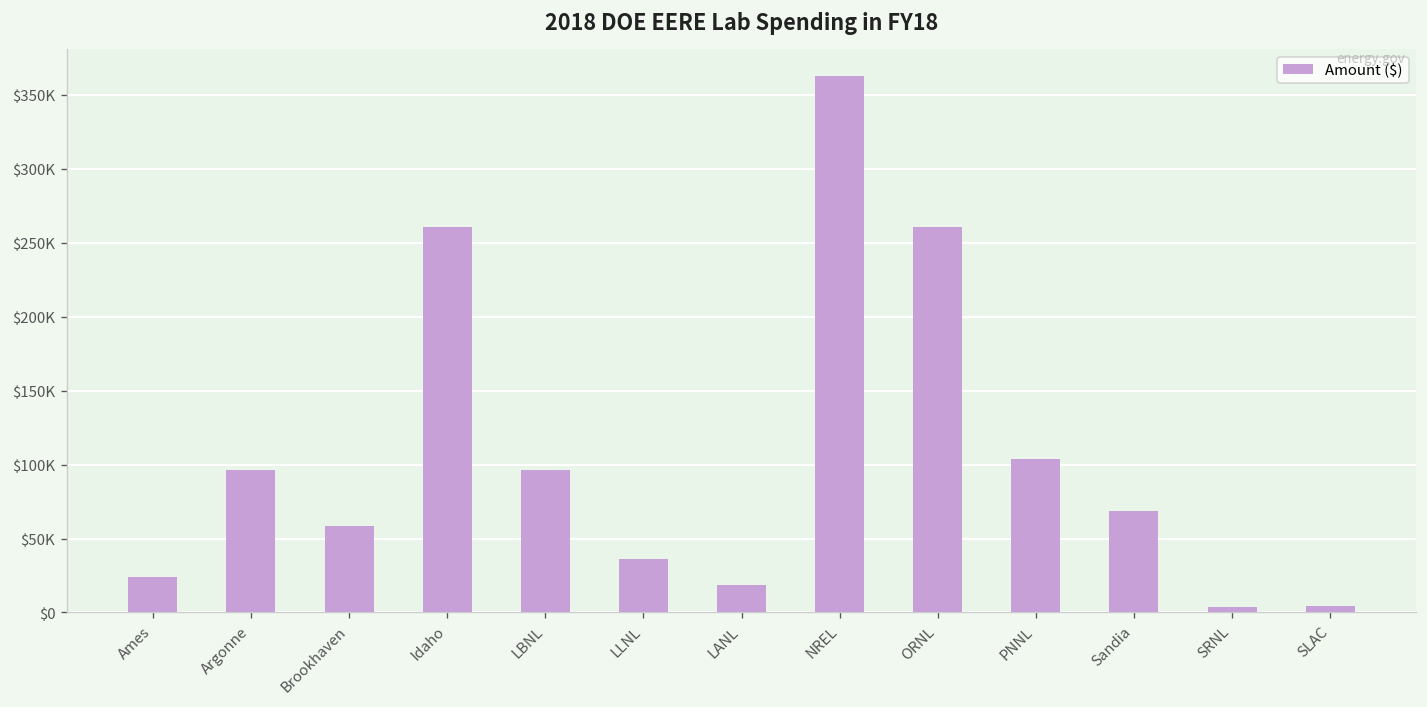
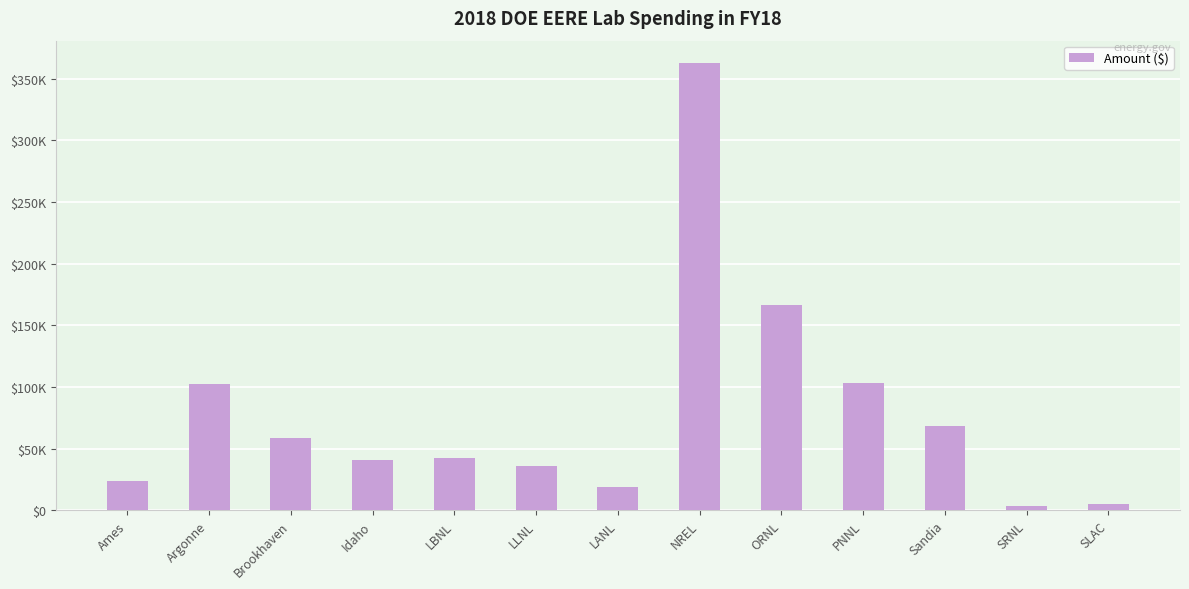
Argonne: $96000 -> $103000
Idaho: $260000 -> $41000
LBNL: $96000 -> $43000
ORNL: $260000 -> $167000
